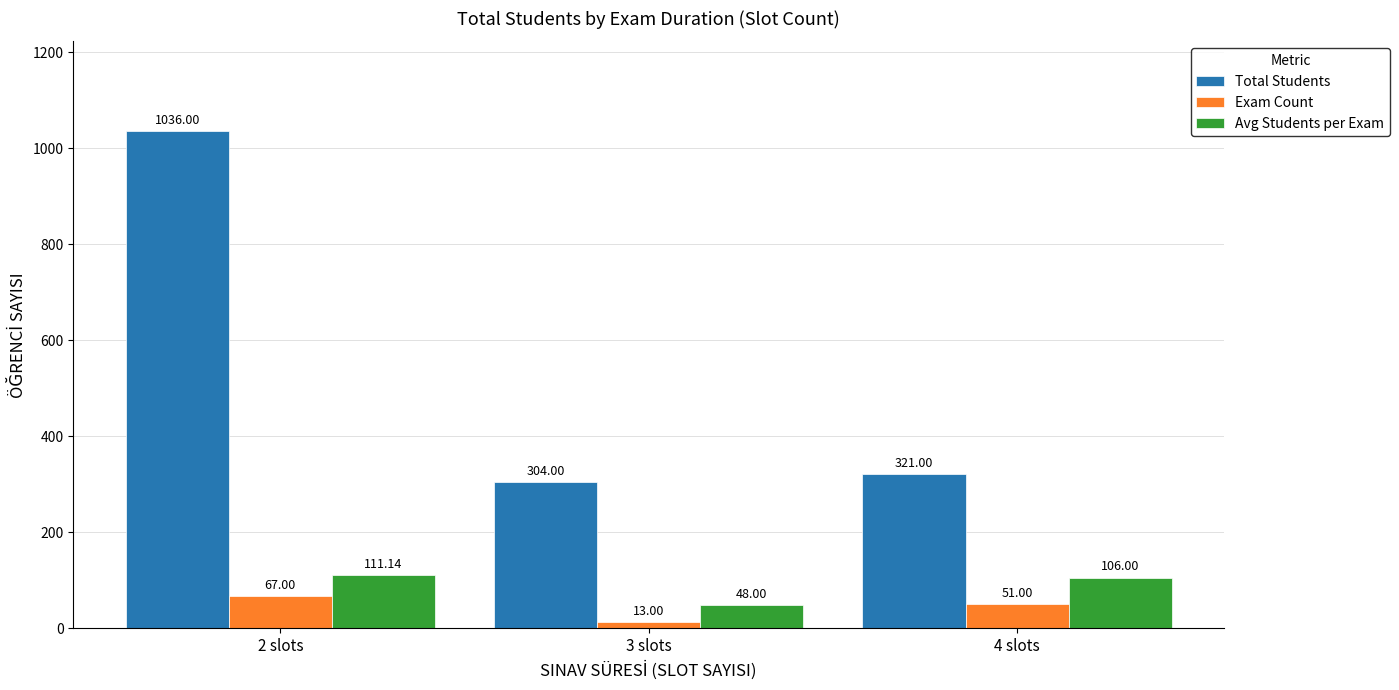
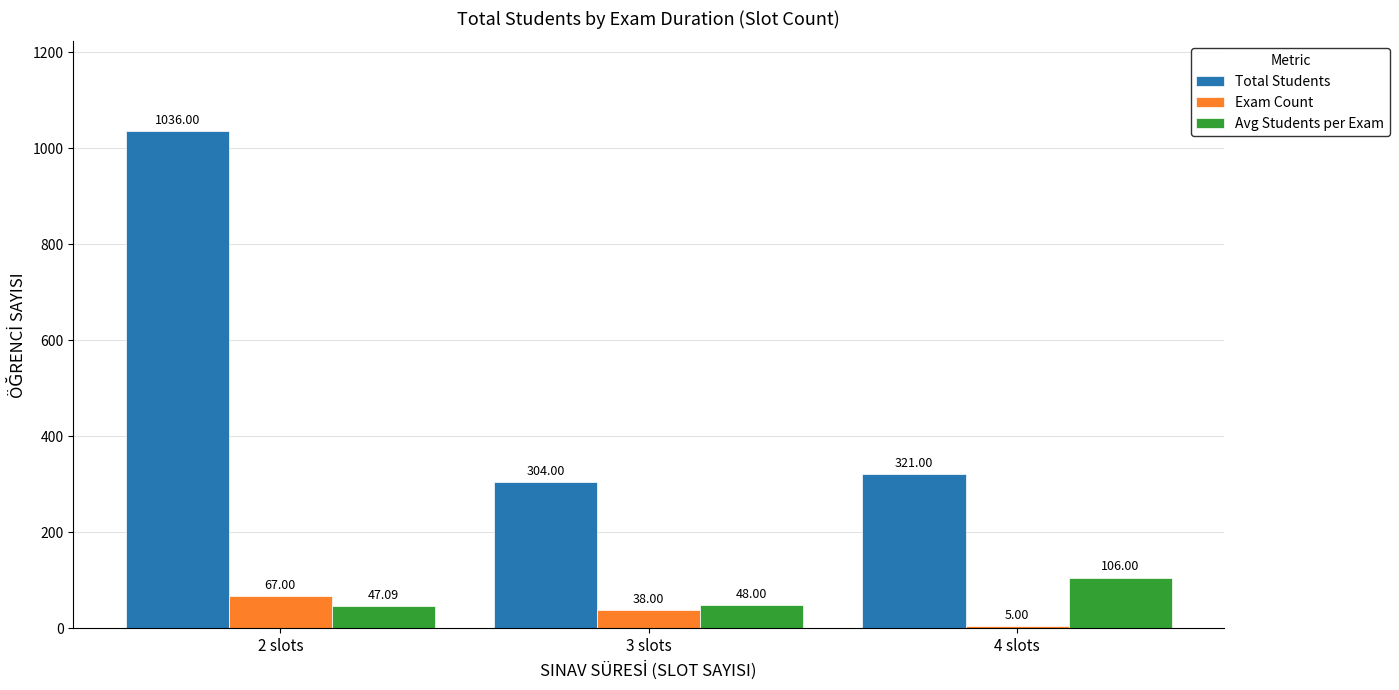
Avg Students per Exam, 2 slots: 111.14 -> 47.09
Exam Count, 3 slots: 13.00 -> 38.00
Exam Count, 4 slots: 51.00 -> 5.00
